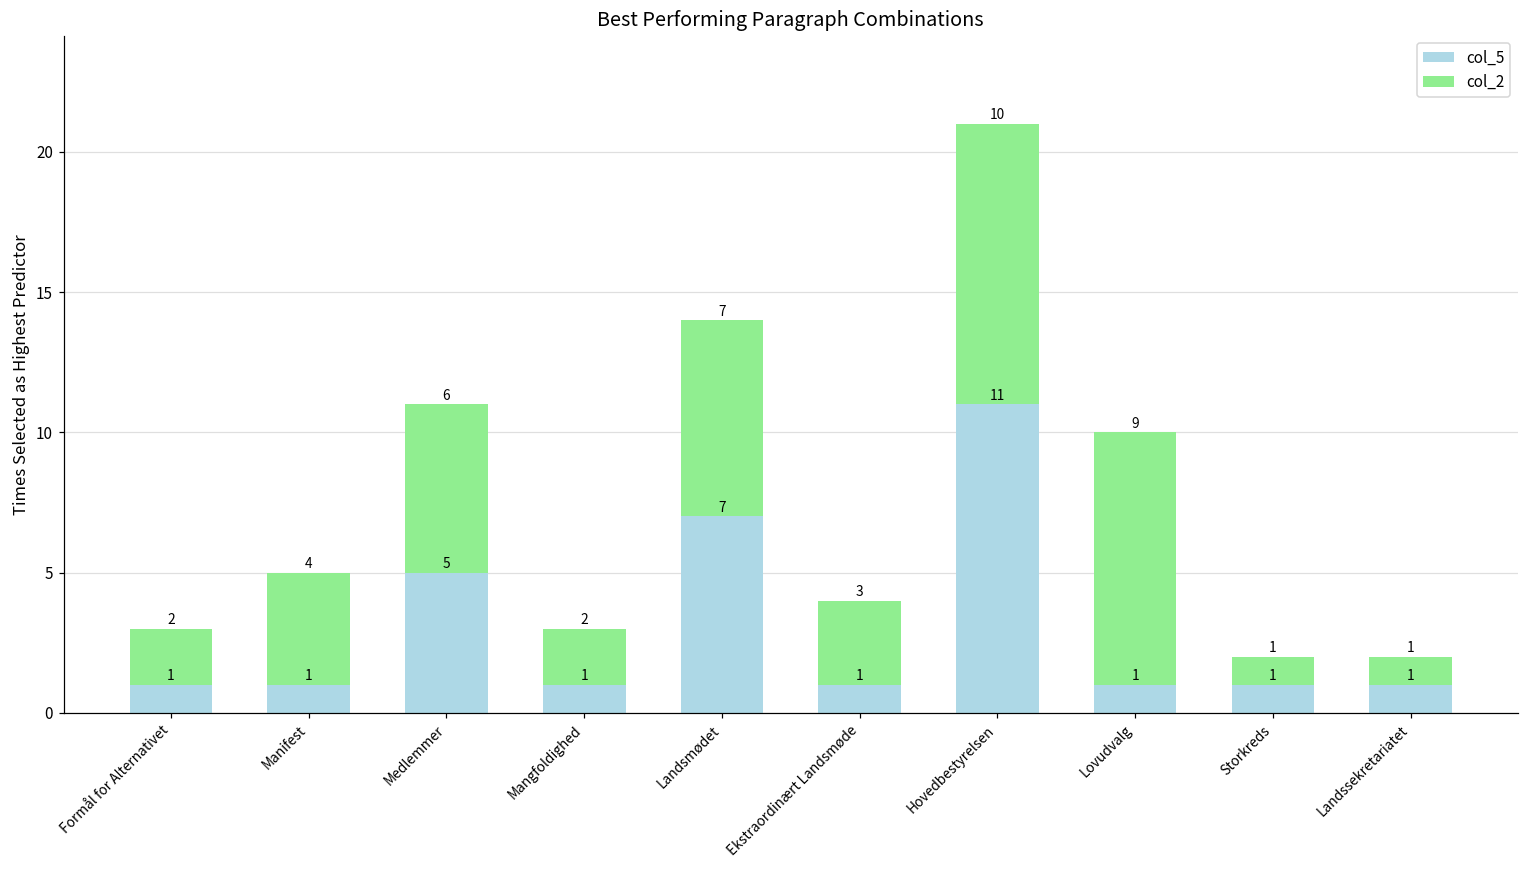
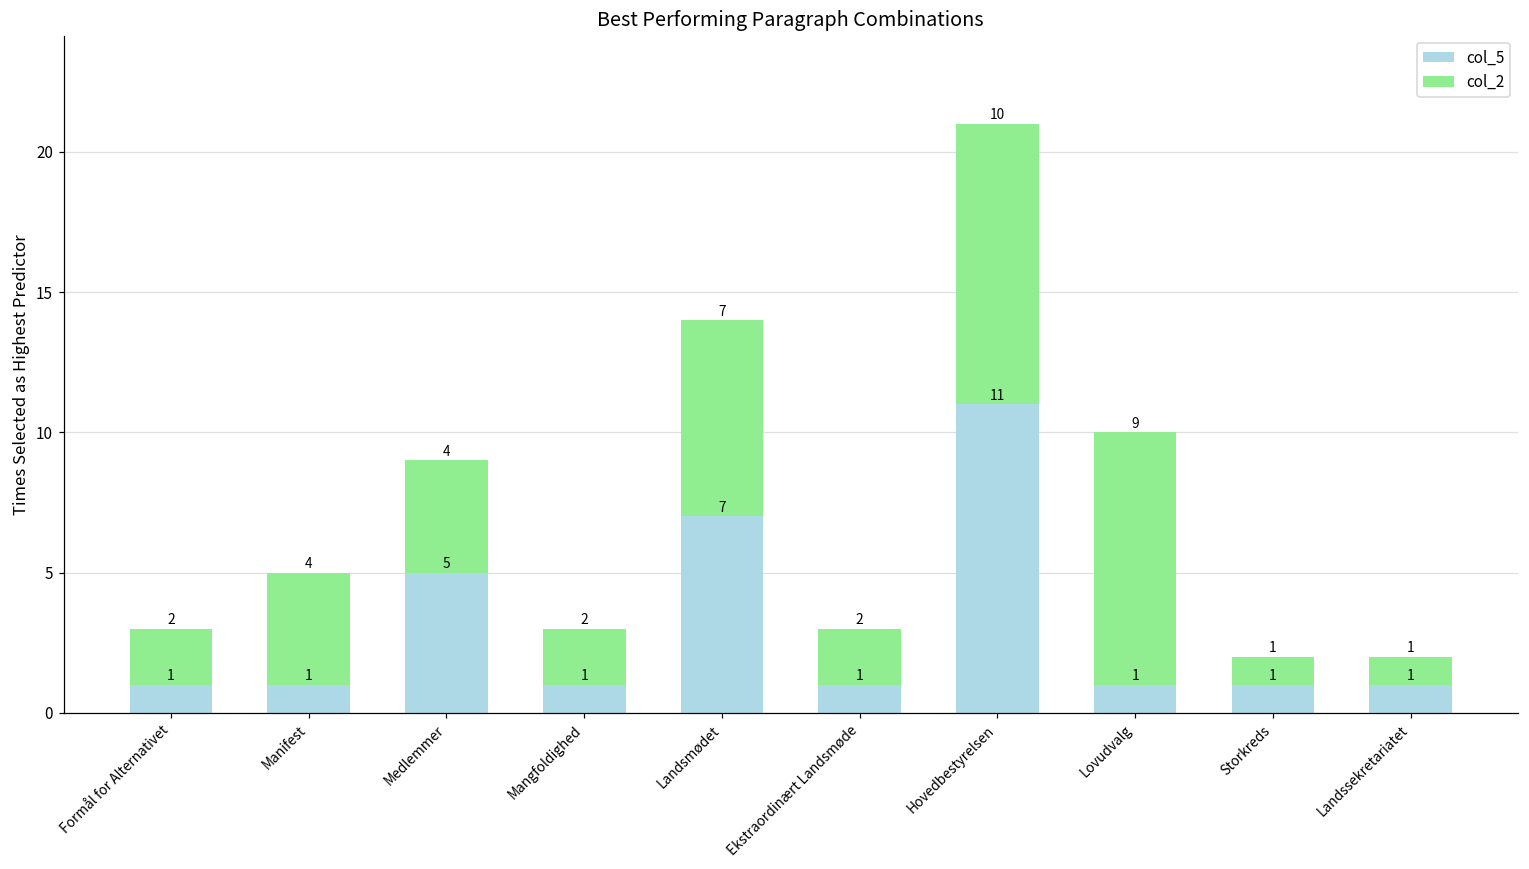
col_2, Medlemmer: 6 -> 4
col_2, Ekstraordinært Landsmøde: 3 -> 2
